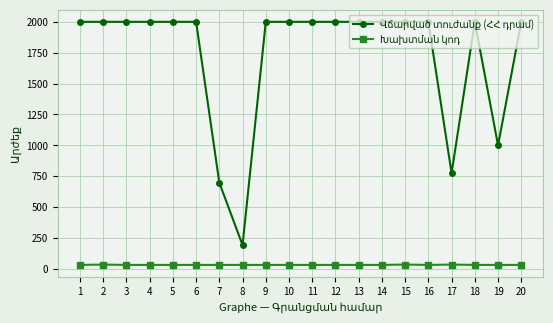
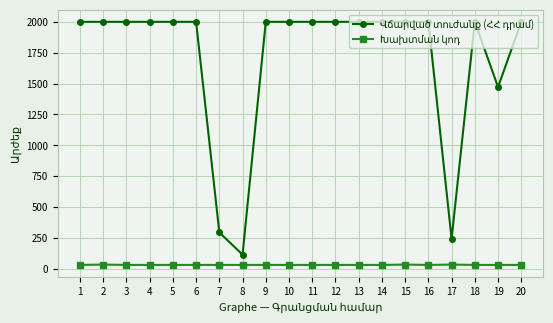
Վճարված տուժանք (ՀՀ դրամ), 7: 700 -> 290
Վճարված տուժանք (ՀՀ դրամ), 8: 190 -> 110
Վճարված տուժանք (ՀՀ դրամ), 17: 770 -> 240
Վճարված տուժանք (ՀՀ դրամ), 19: 1000 -> 1470
